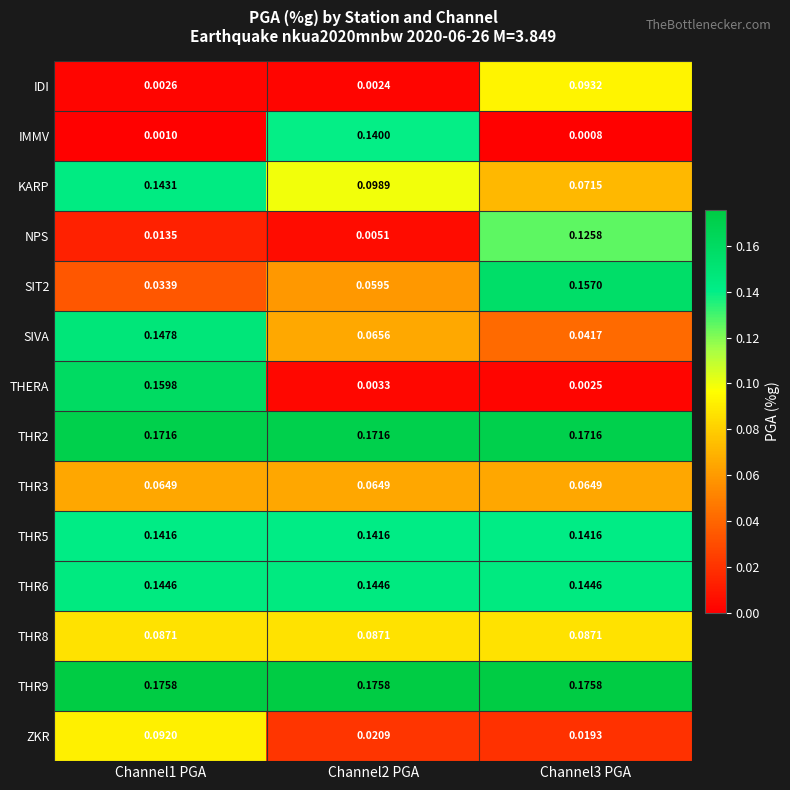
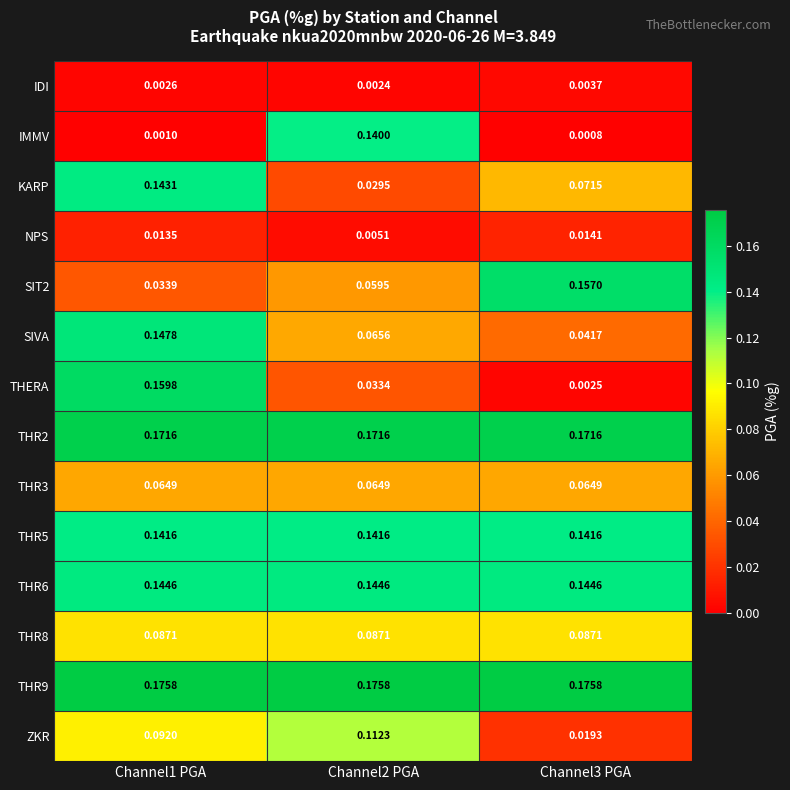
IDI, Channel3 PGA: 0.0932 -> 0.0037
KARP, Channel2 PGA: 0.0989 -> 0.0295
NPS, Channel3 PGA: 0.1258 -> 0.0141
THERA, Channel2 PGA: 0.0033 -> 0.0334
ZKR, Channel2 PGA: 0.0209 -> 0.1123
